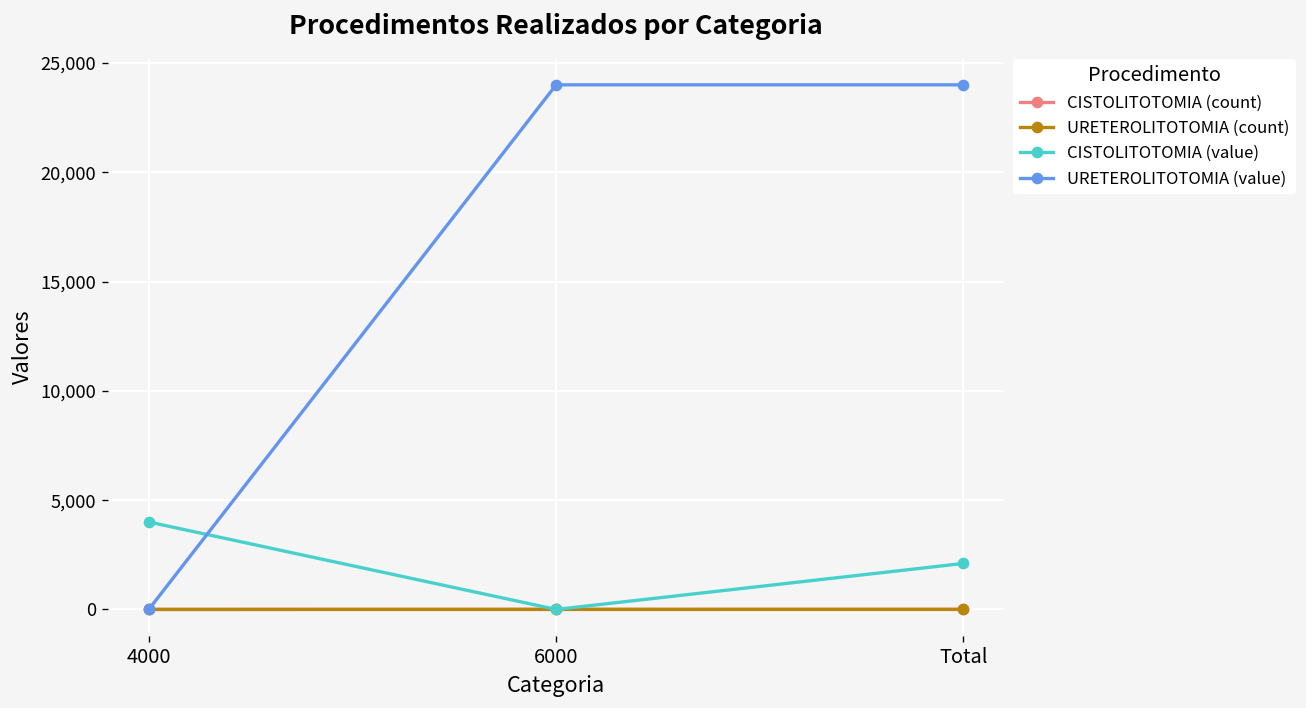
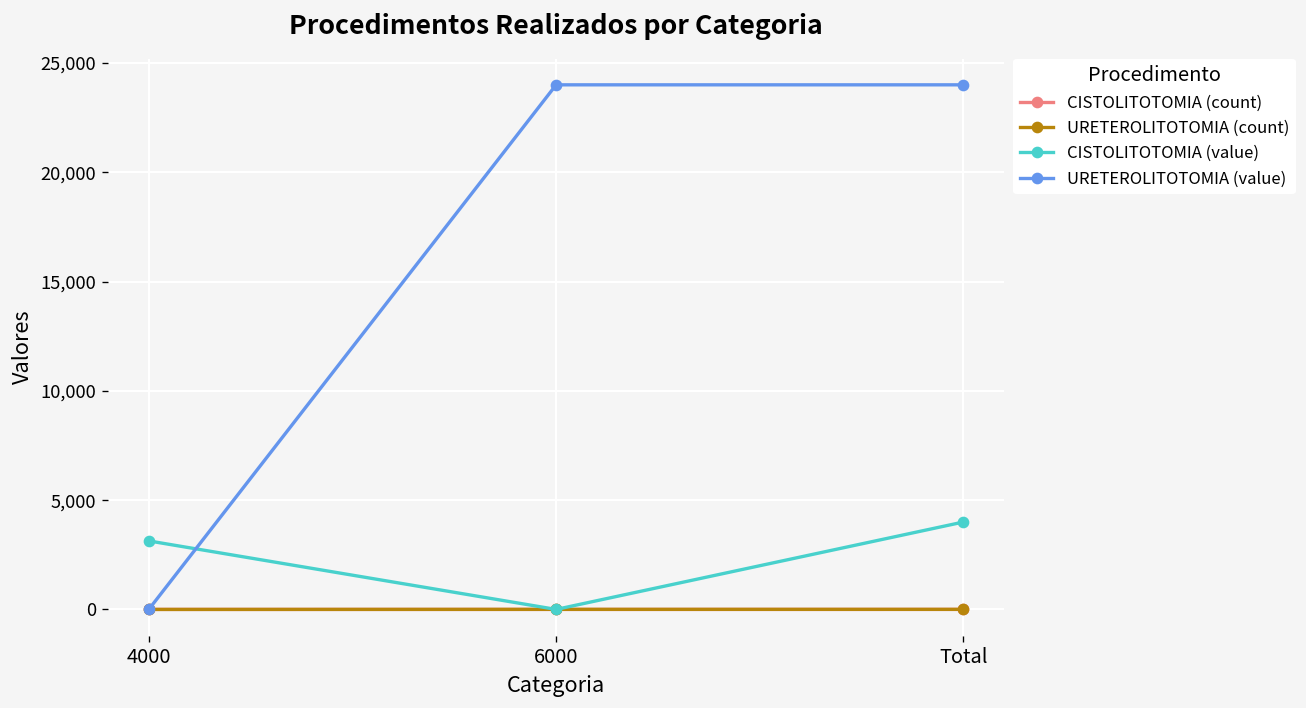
CISTOLITOTOMIA (value), 4000: 4,000 -> 3,100
CISTOLITOTOMIA (value), Total: 2,100 -> 4,000
